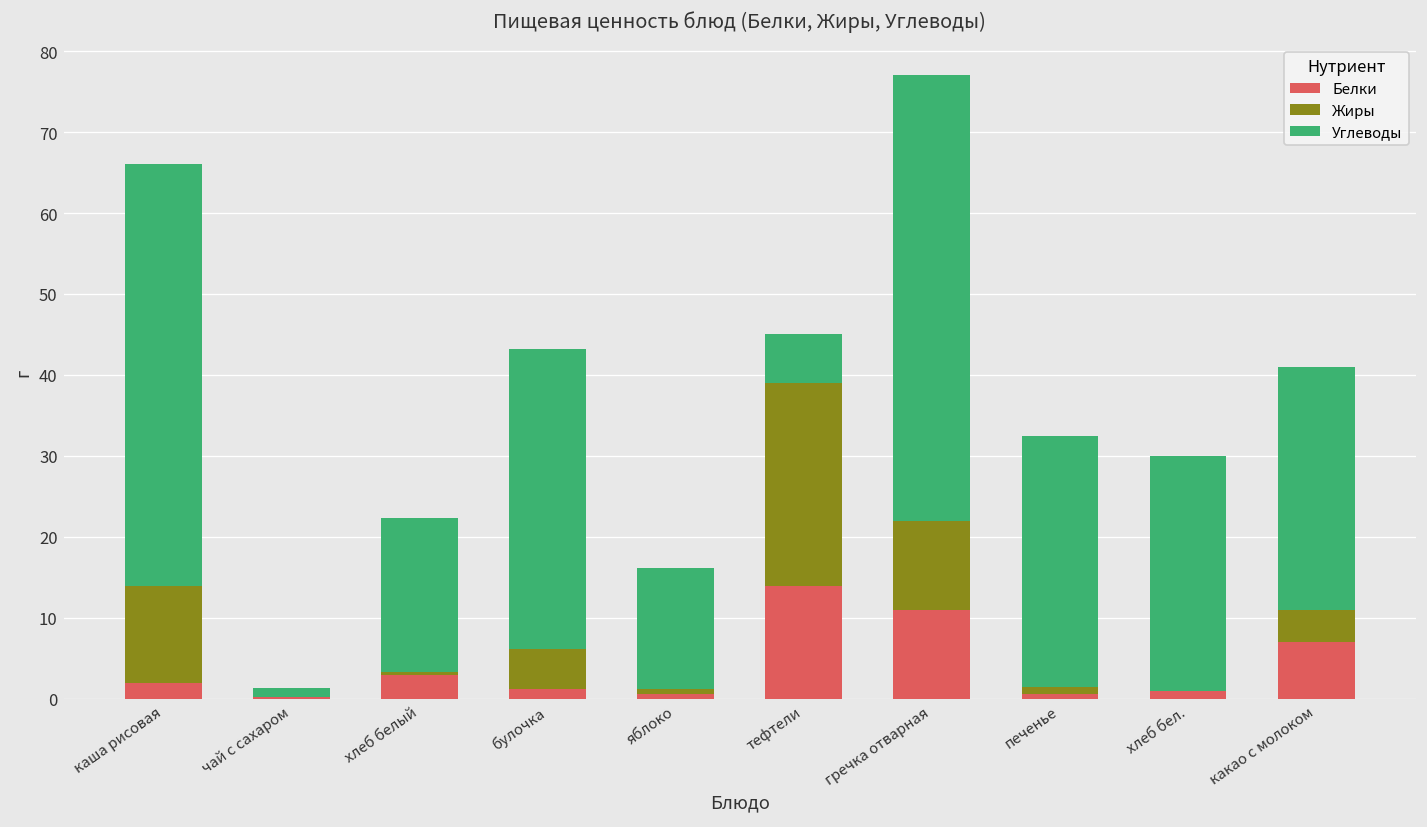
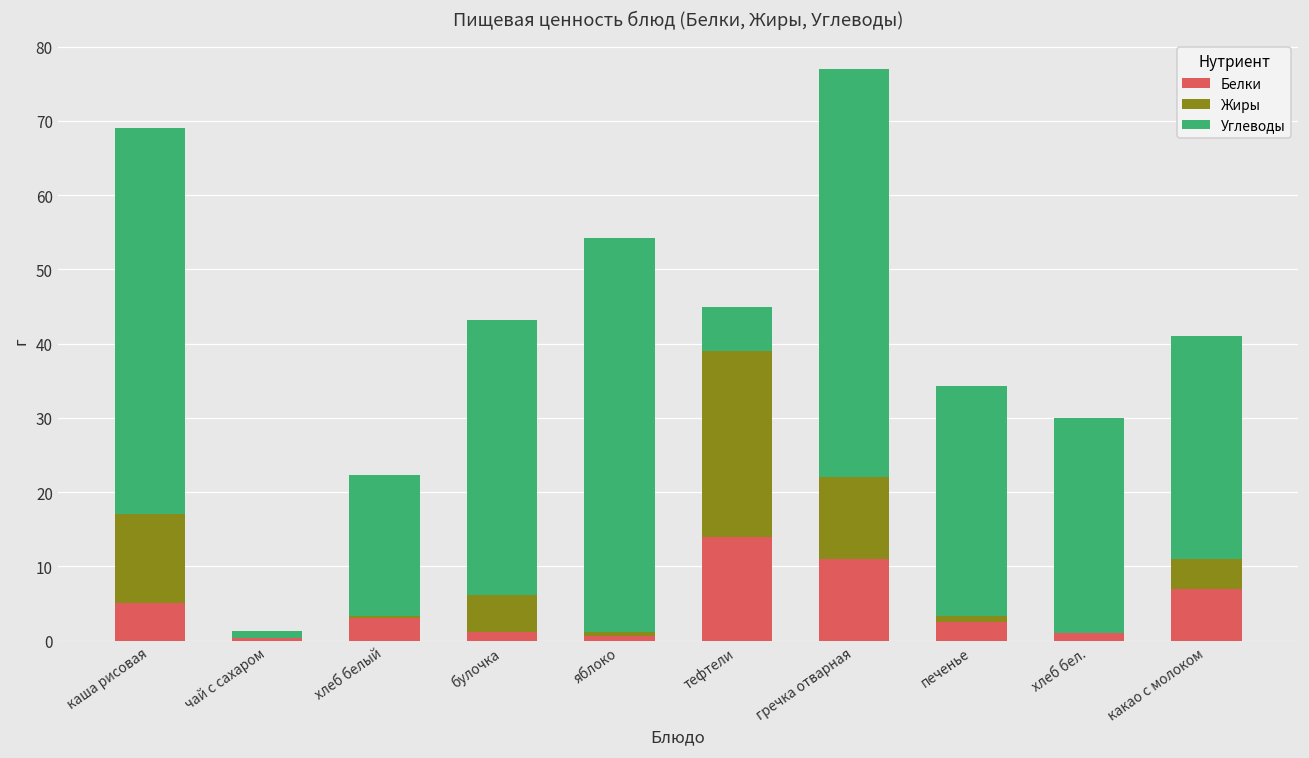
Белки, каша рисовая: 2 -> 5
Углеводы, яблоко: 15 -> 53
Белки, печенье: 1 -> 3
